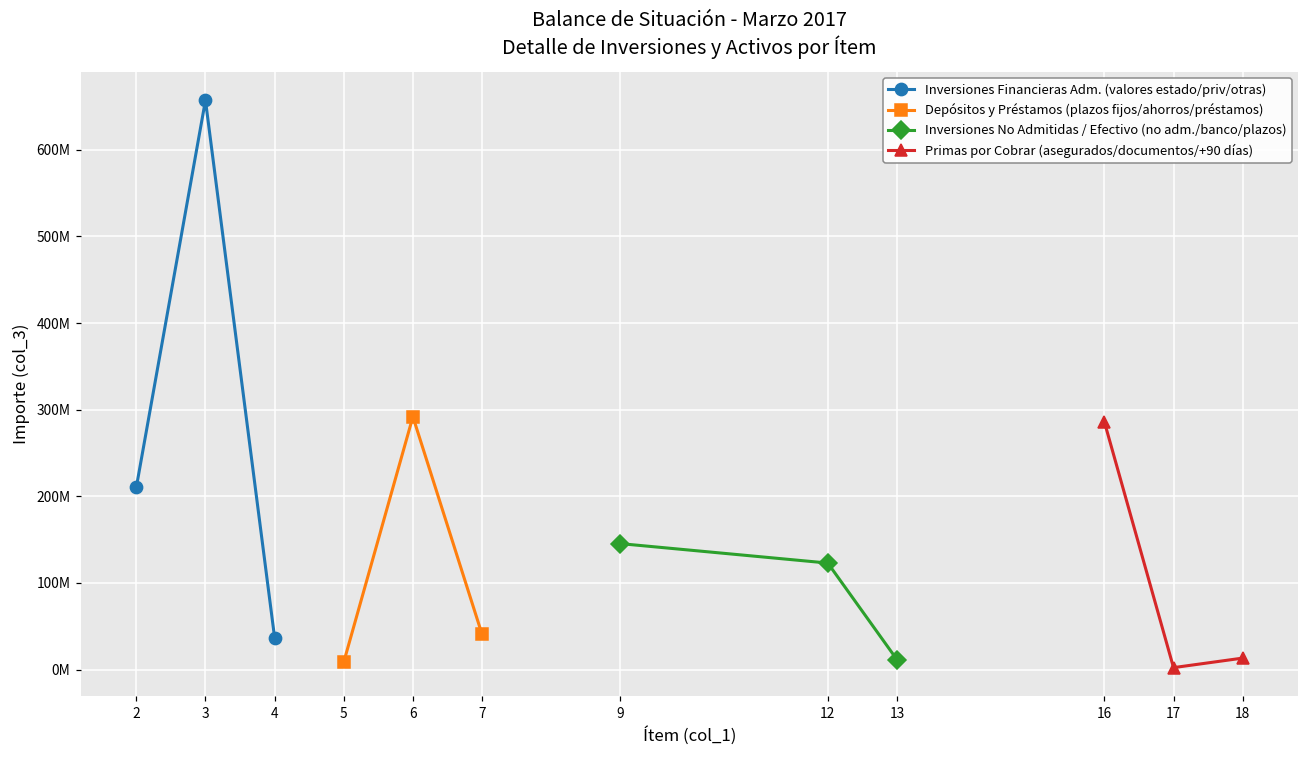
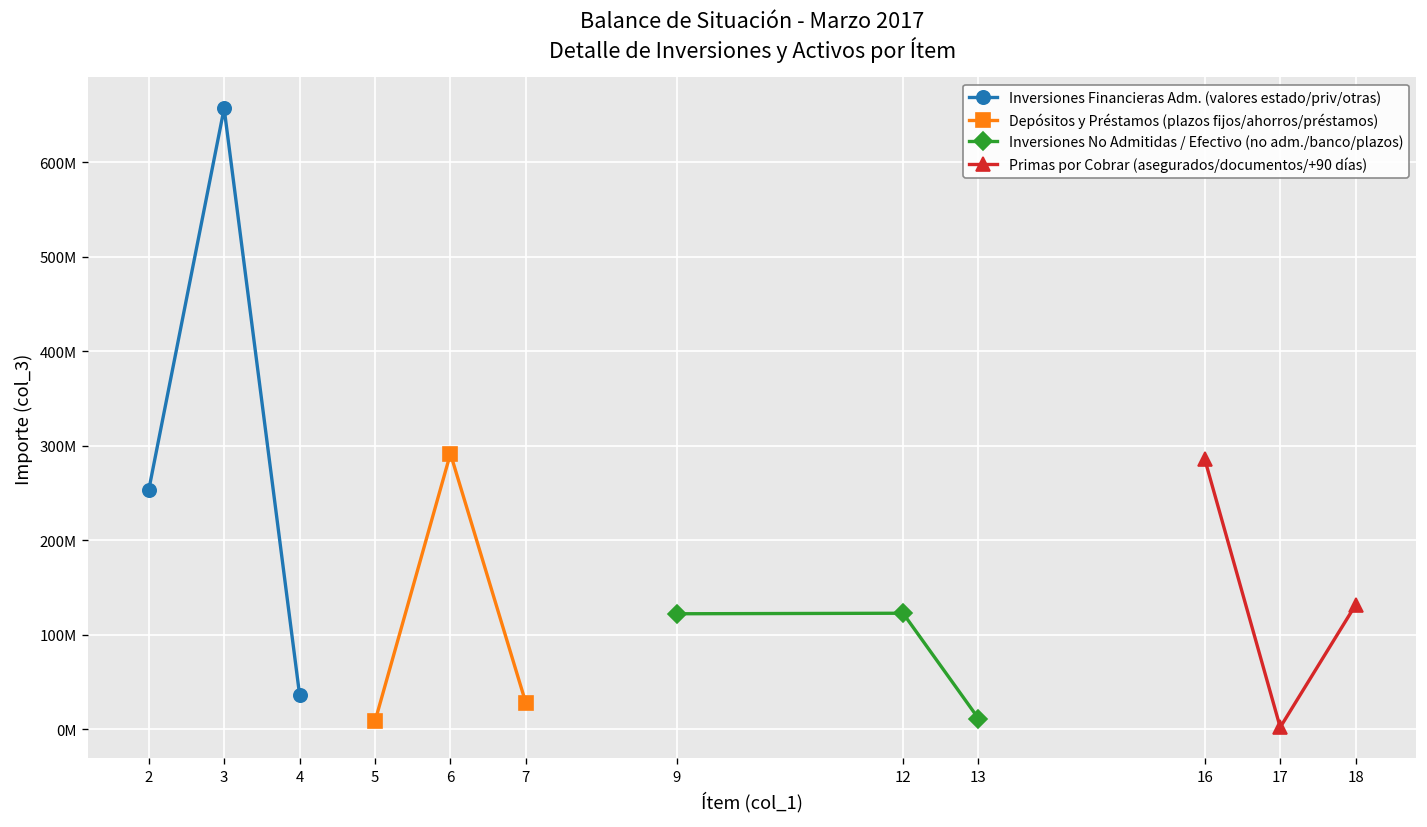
Inversiones Financieras Adm. (valores estado/priv/otras), 2: 210000000 -> 250000000
Depósitos y Préstamos (plazos fijos/ahorros/préstamos), 7: 40000000 -> 30000000
Inversiones No Admitidas / Efectivo (no adm./banco/plazos), 9: 150000000 -> 120000000
Primas por Cobrar (asegurados/documentos/+90 días), 18: 10000000 -> 130000000
